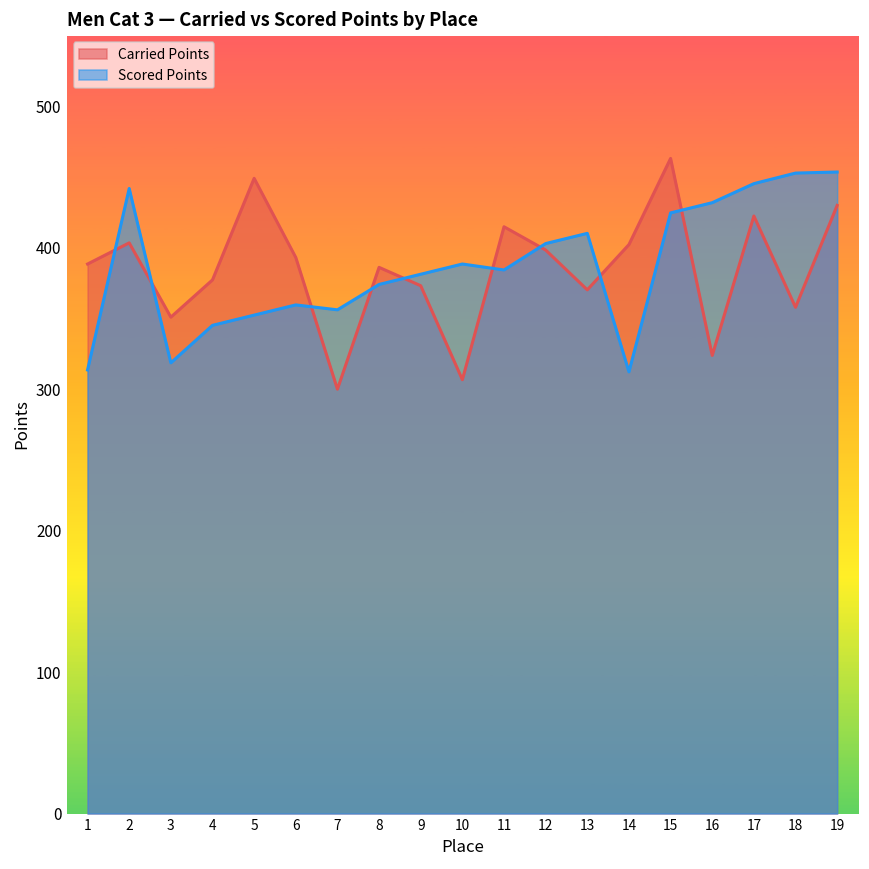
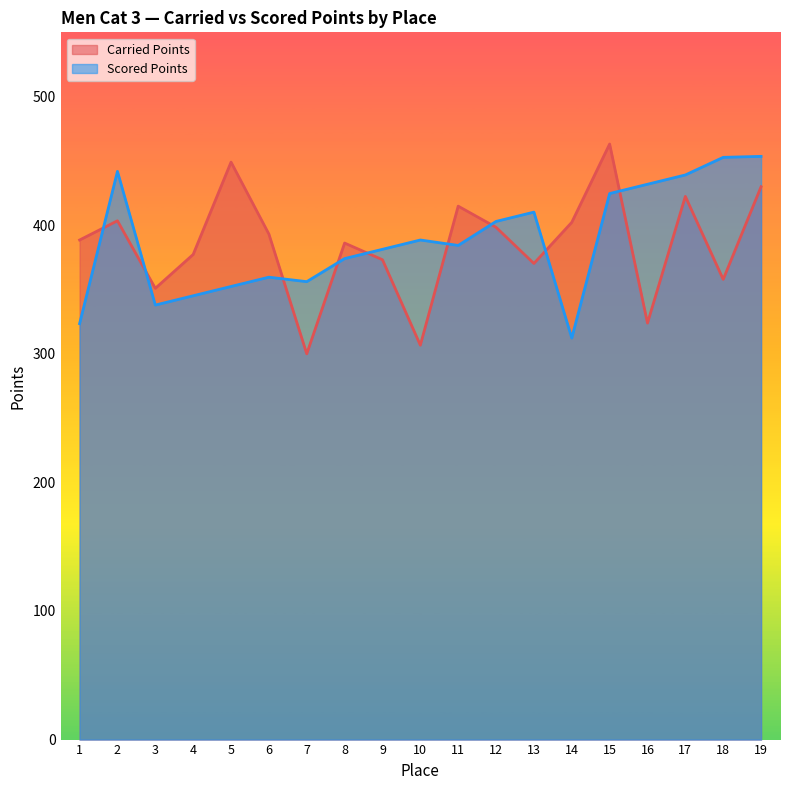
Scored Points, 1: 314 -> 323
Scored Points, 3: 319 -> 338
Scored Points, 17: 445 -> 439
